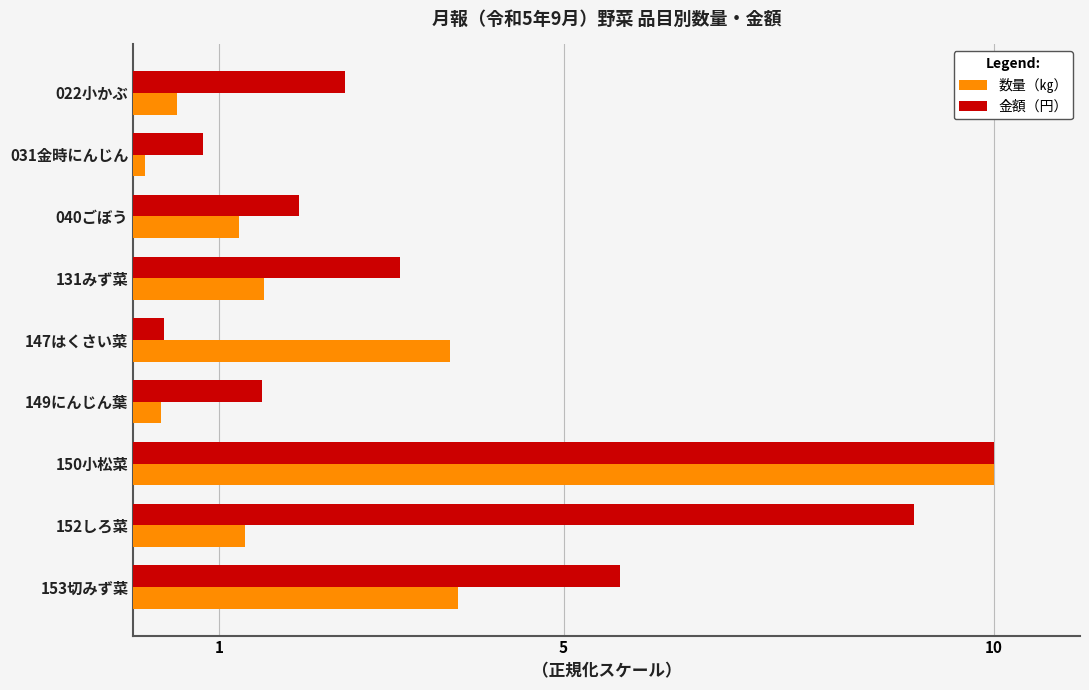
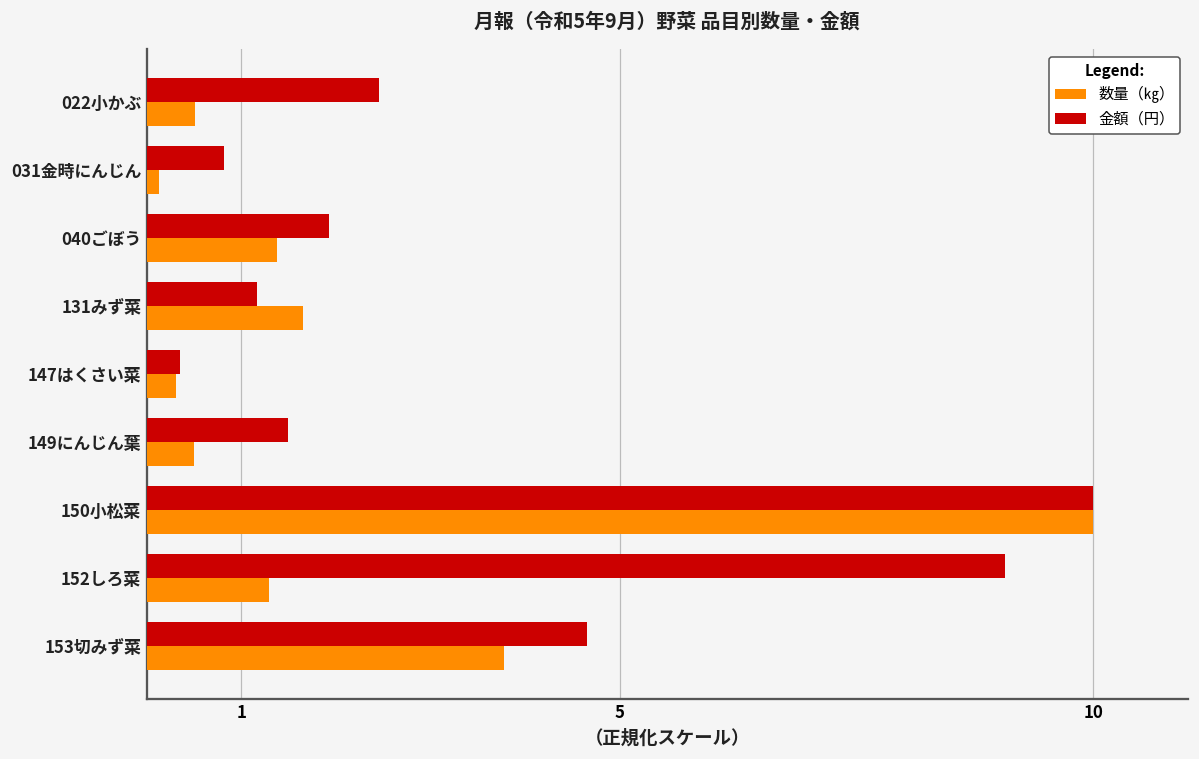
数量（㎏）, 040ごぼう: 1.2 -> 1.4
金額（円）, 131みず菜: 3.1 -> 1.2
数量（㎏）, 131みず菜: 1.5 -> 1.6
数量（㎏）, 147はくさい菜: 3.7 -> 0.3
数量（㎏）, 149にんじん葉: 0.3 -> 0.5
金額（円）, 153切みず菜: 5.7 -> 4.7
